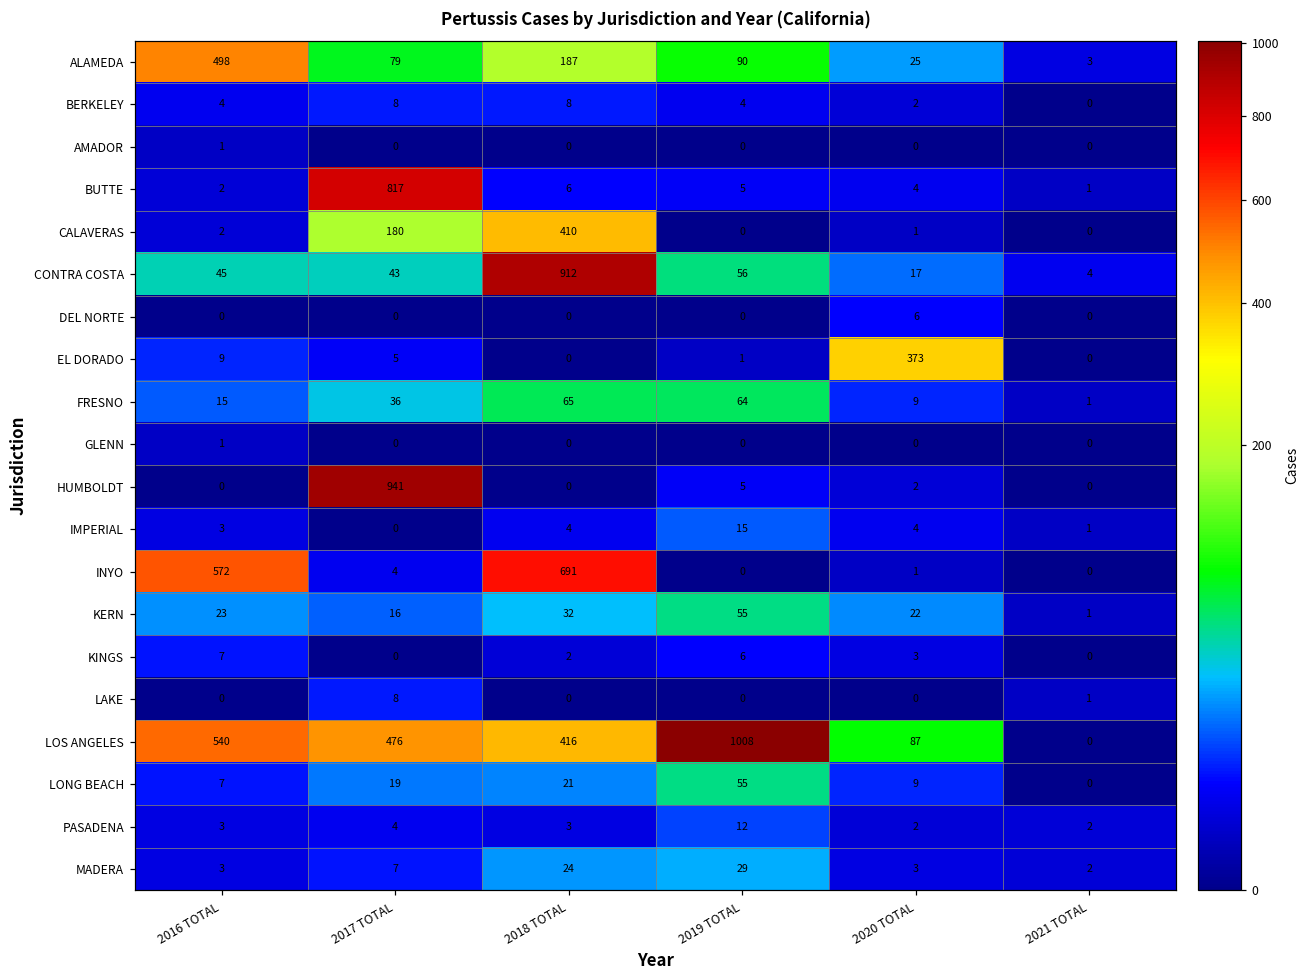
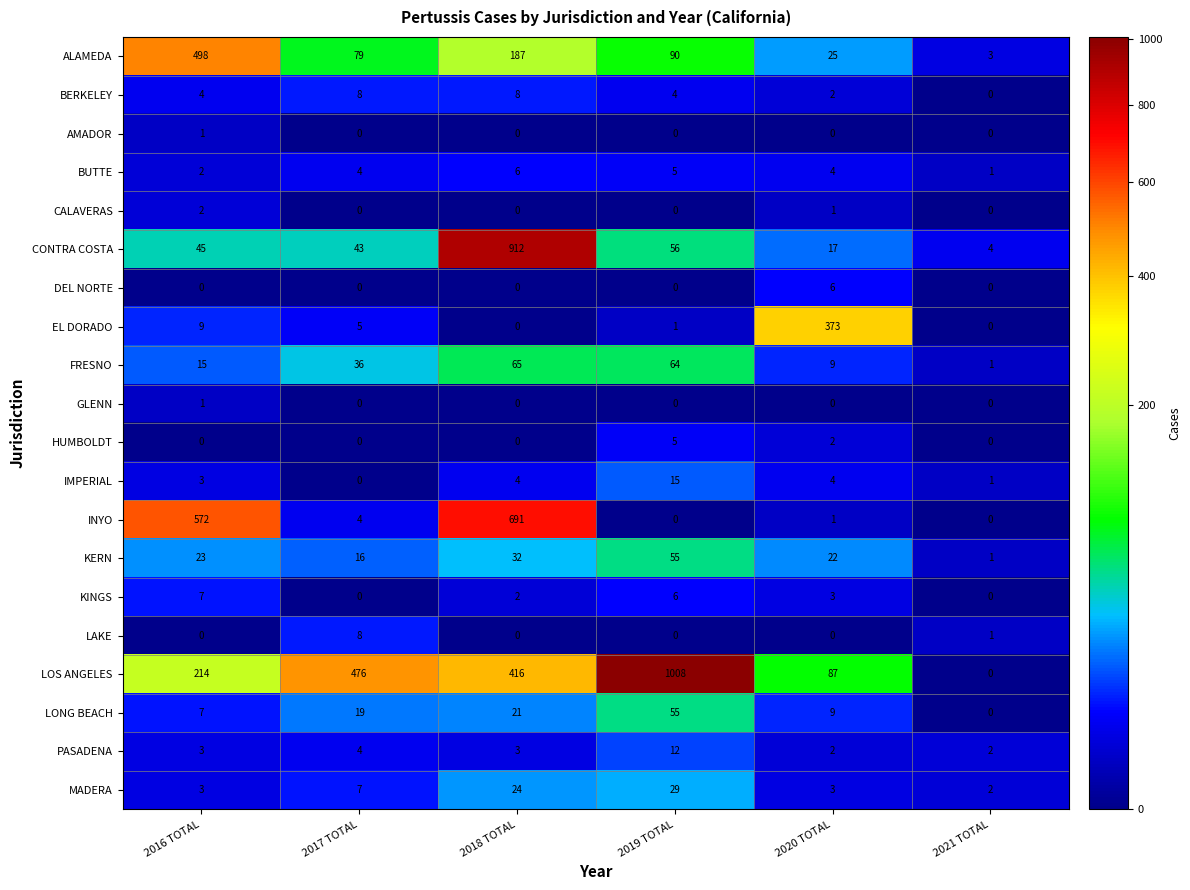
BUTTE, 2017 TOTAL: 817 -> 4
CALAVERAS, 2017 TOTAL: 180 -> 0
CALAVERAS, 2018 TOTAL: 410 -> 0
HUMBOLDT, 2017 TOTAL: 941 -> 0
LOS ANGELES, 2016 TOTAL: 540 -> 214
